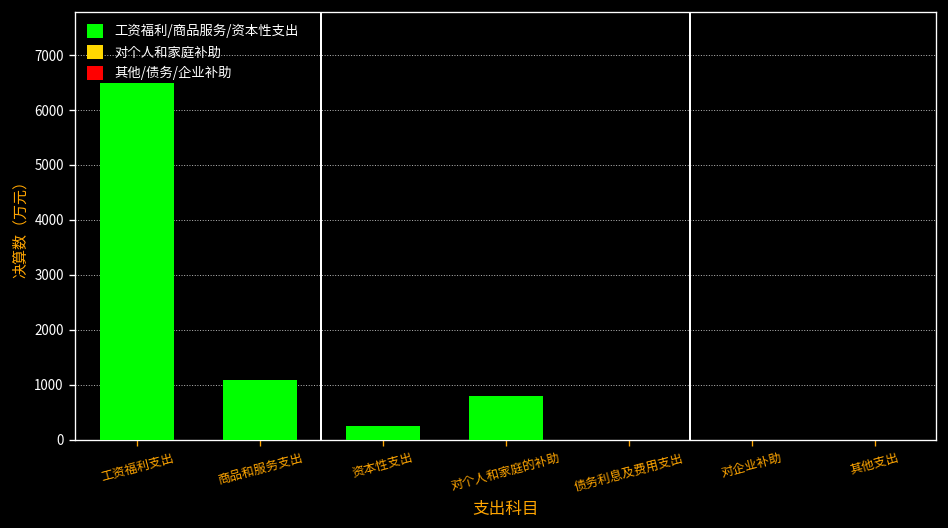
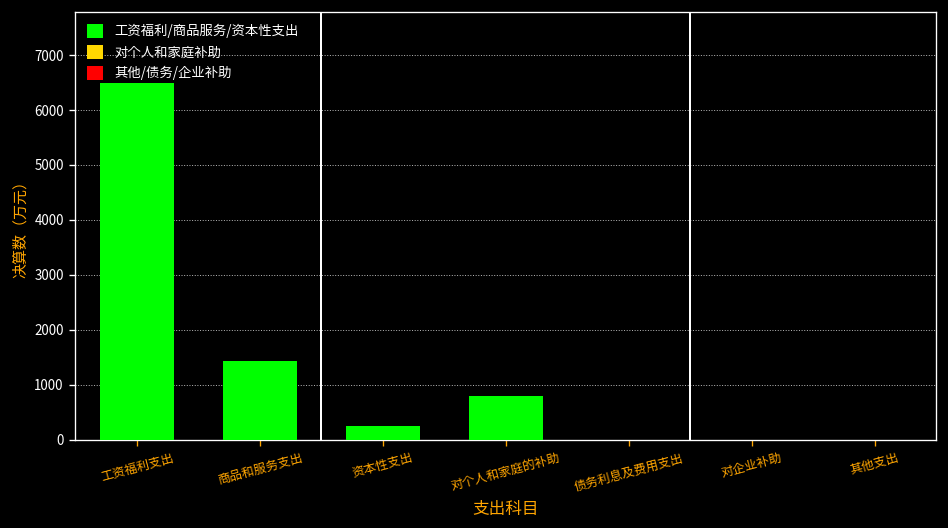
商品和服务支出: 1100 -> 1400
